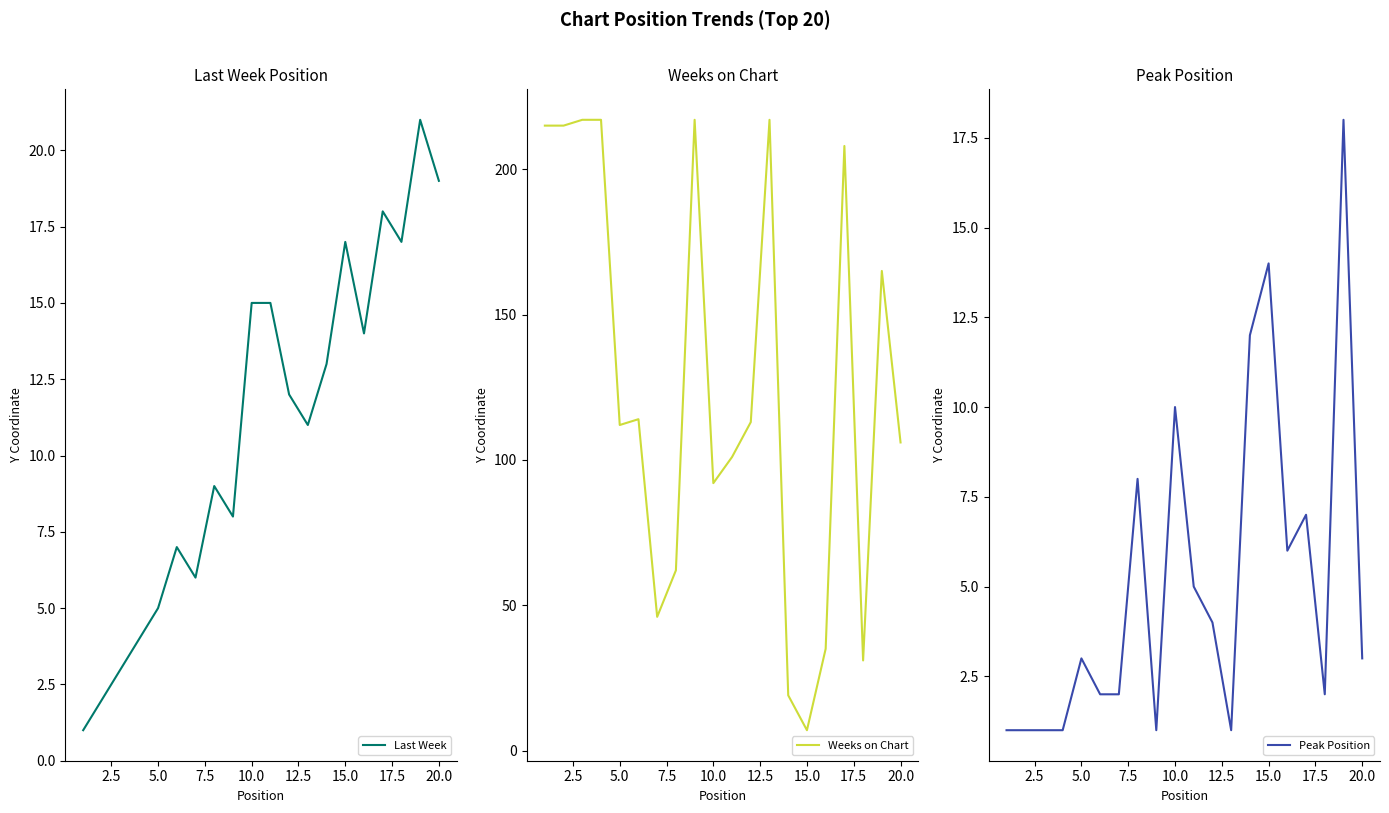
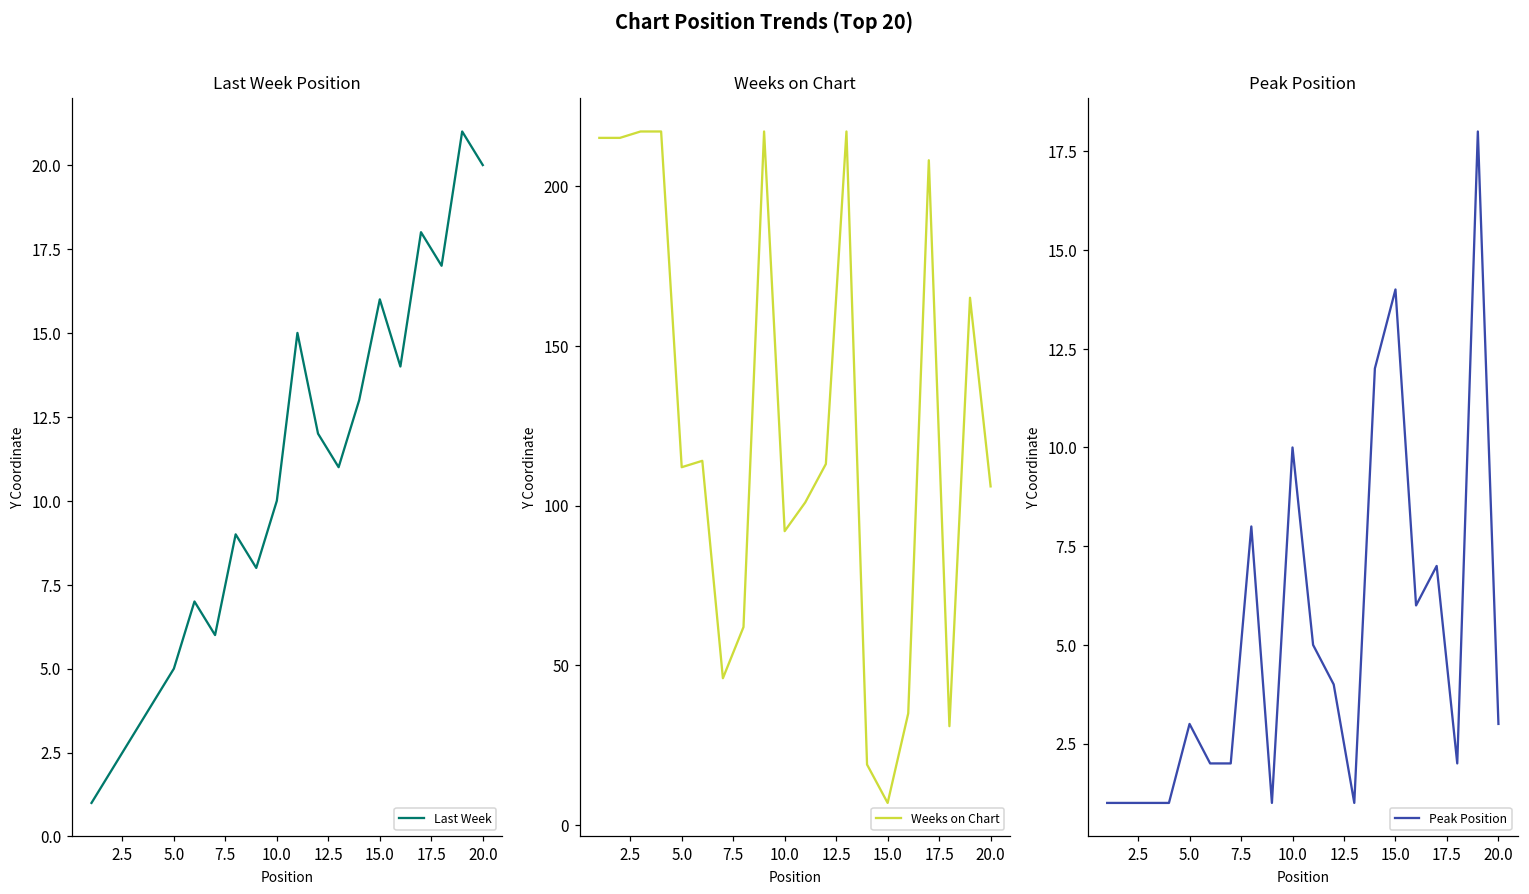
Last Week Position, 10.0: 15 -> 10
Last Week Position, 15.0: 17 -> 16
Last Week Position, 20.0: 19 -> 20
